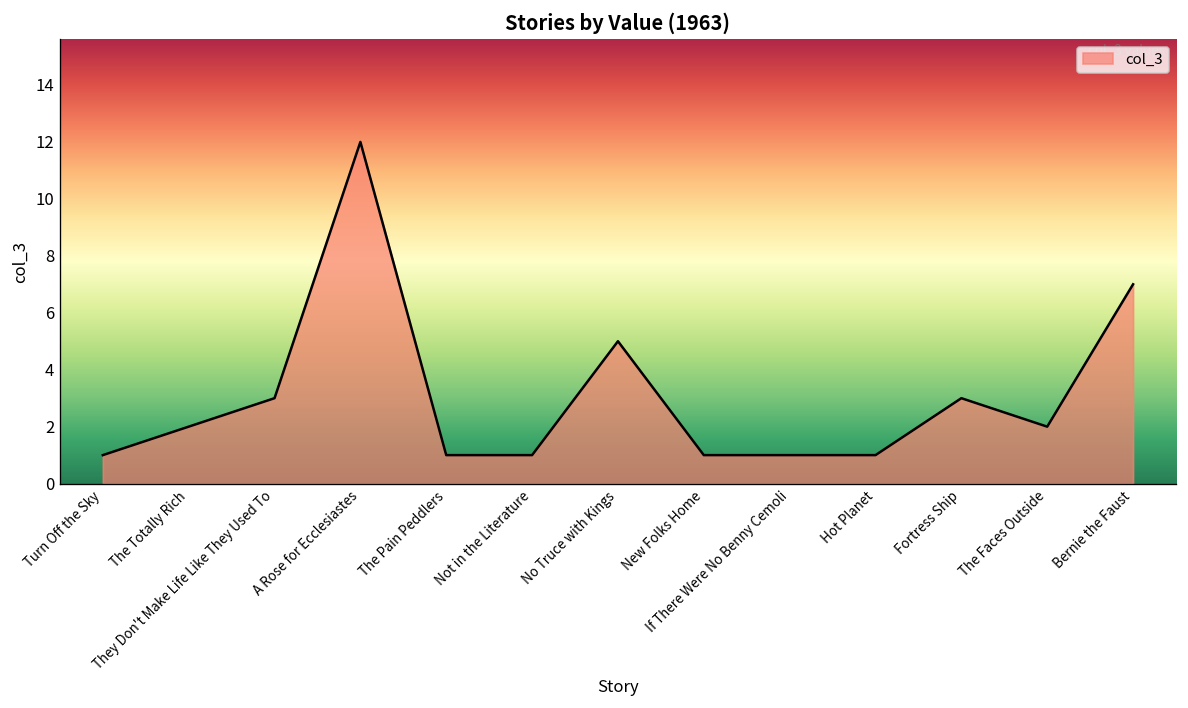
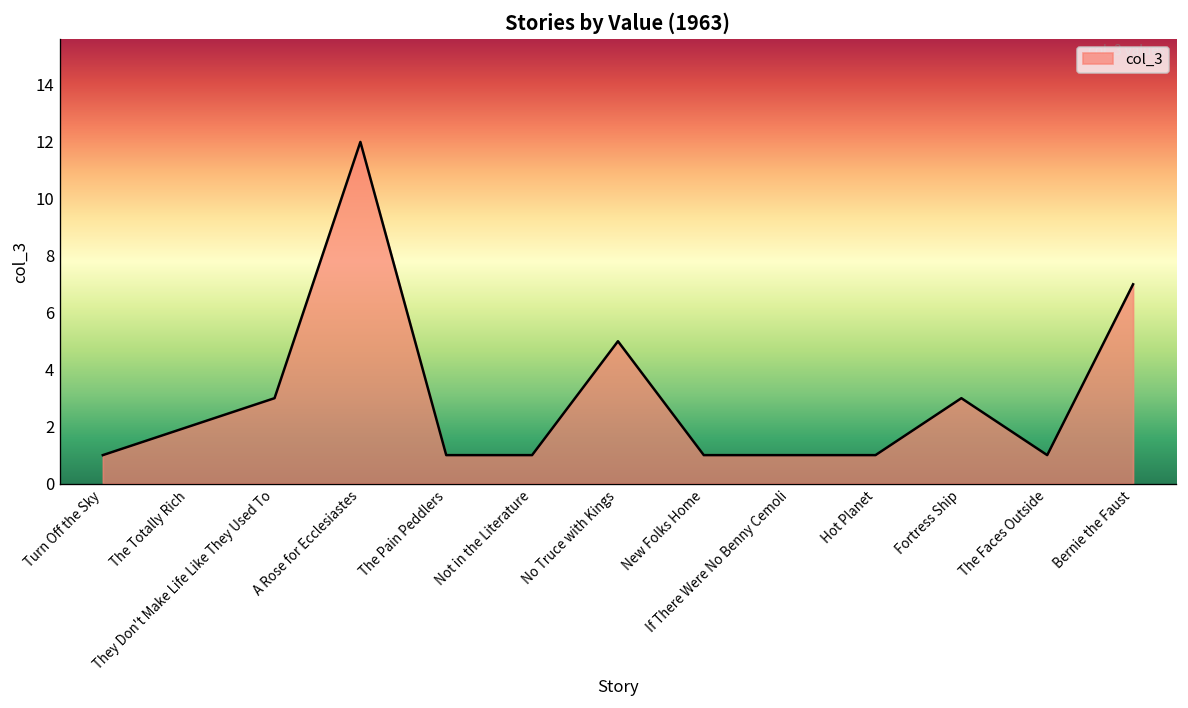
The Faces Outside: 2 -> 1
